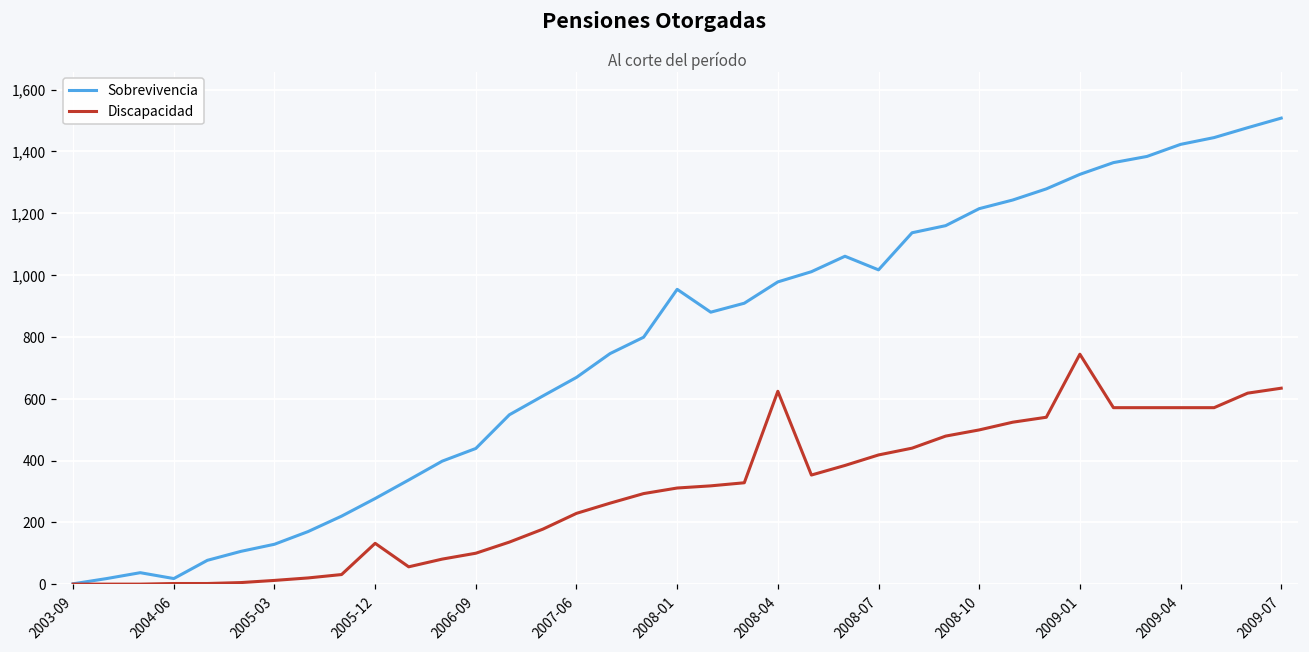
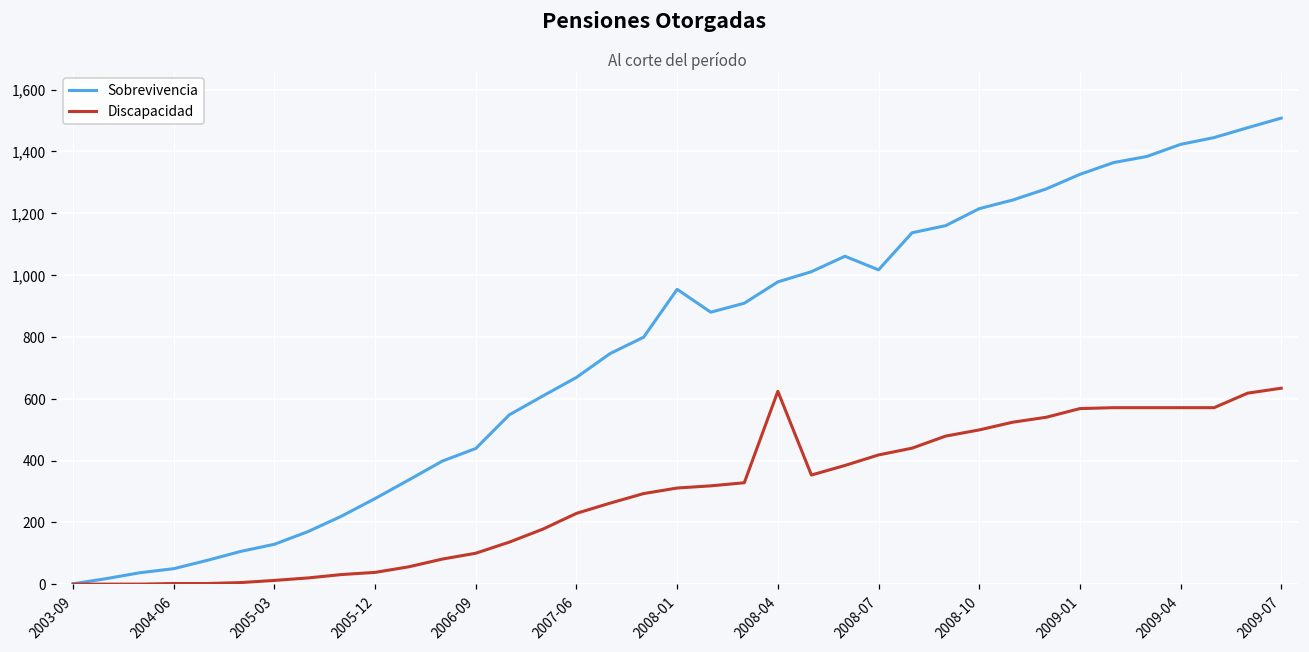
Sobrevivencia, 2004-06: 20 -> 50
Discapacidad, 2005-12: 130 -> 40
Discapacidad, 2009-01: 740 -> 570
